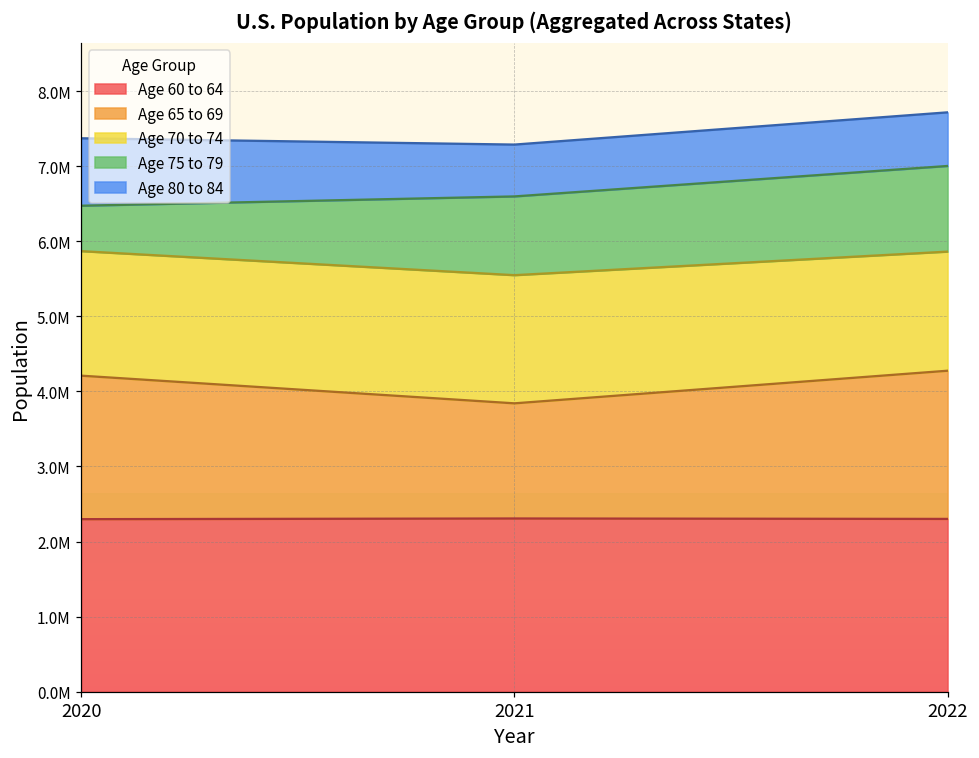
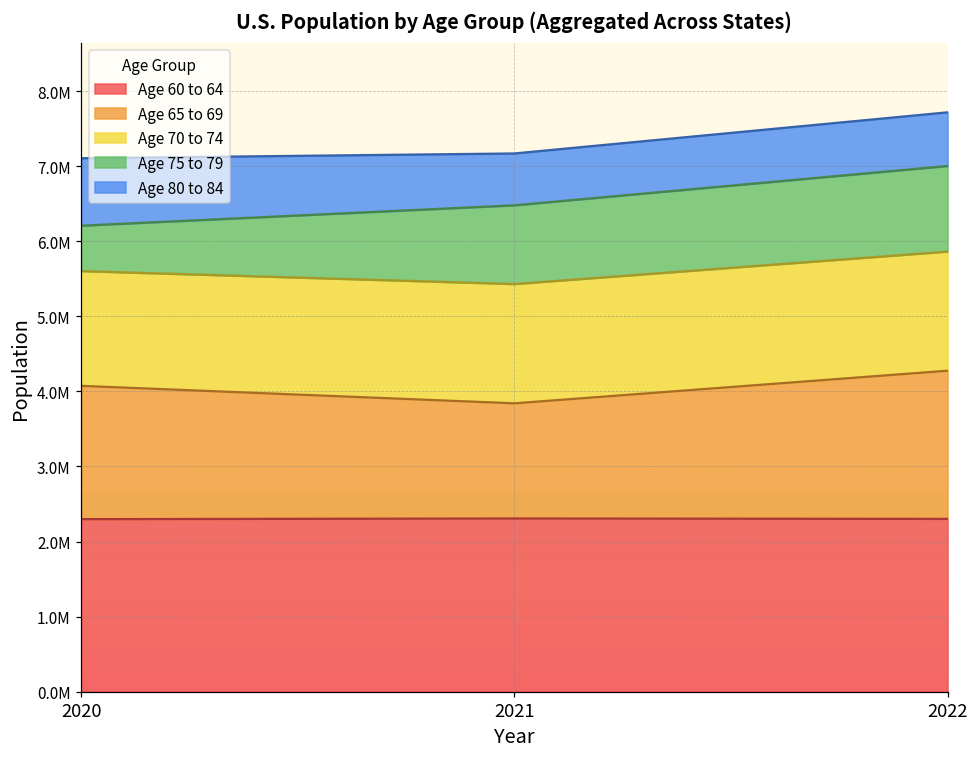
Age 65 to 69, 2020: 1900000 -> 1800000
Age 70 to 74, 2020: 1700000 -> 1500000
Age 70 to 74, 2021: 1700000 -> 1600000
